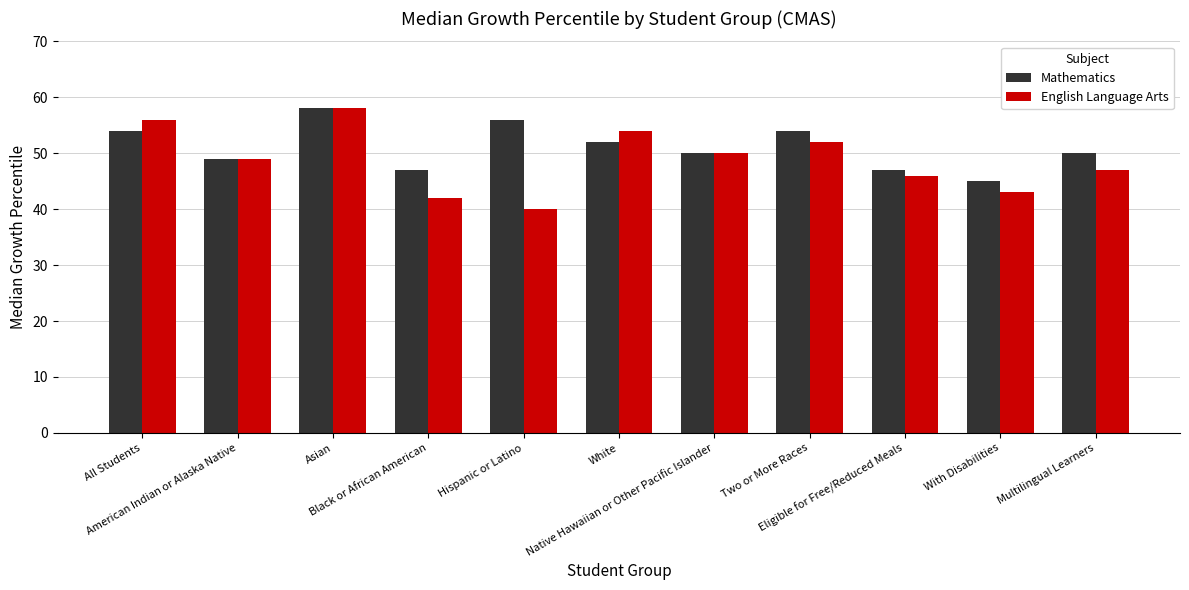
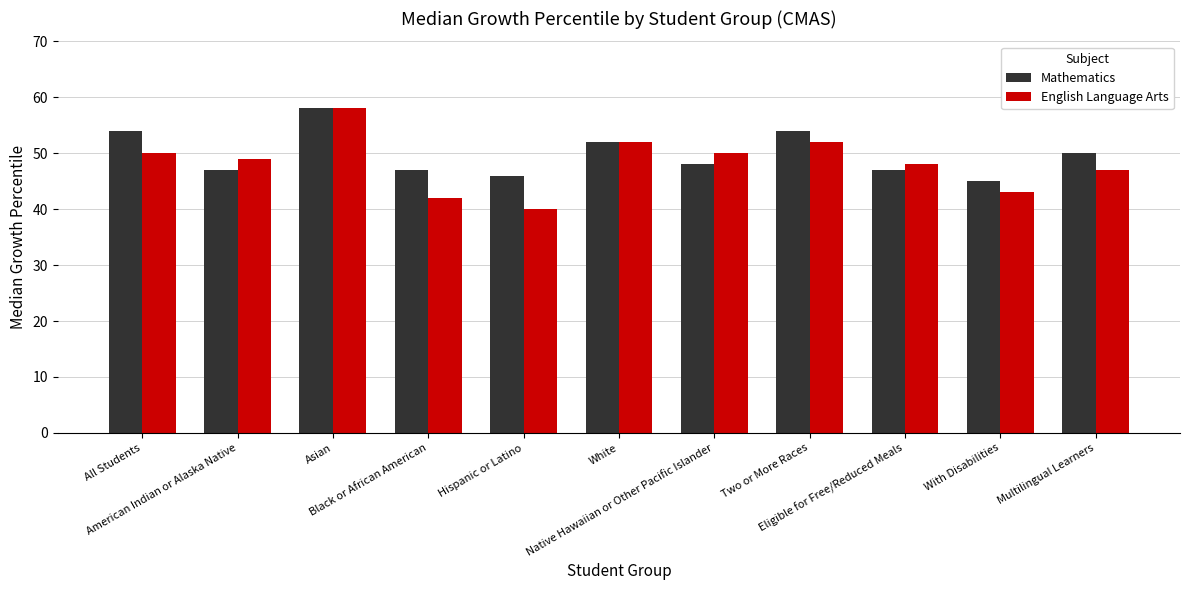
English Language Arts, All Students: 56 -> 50
Mathematics, American Indian or Alaska Native: 49 -> 47
Mathematics, Hispanic or Latino: 56 -> 46
English Language Arts, White: 54 -> 52
Mathematics, Native Hawaiian or Other Pacific Islander: 50 -> 48
English Language Arts, Eligible for Free/Reduced Meals: 46 -> 48
